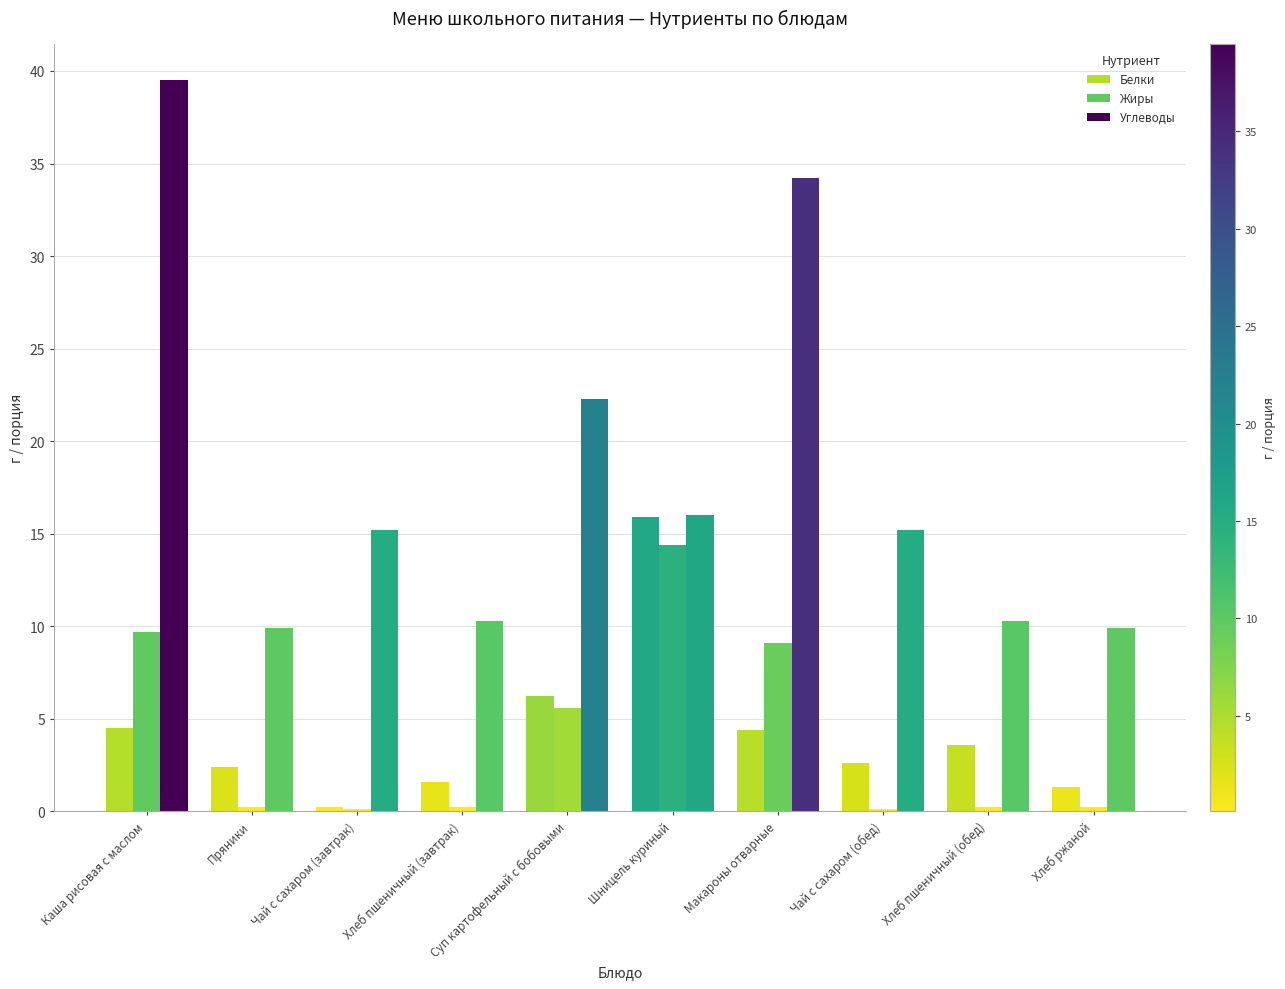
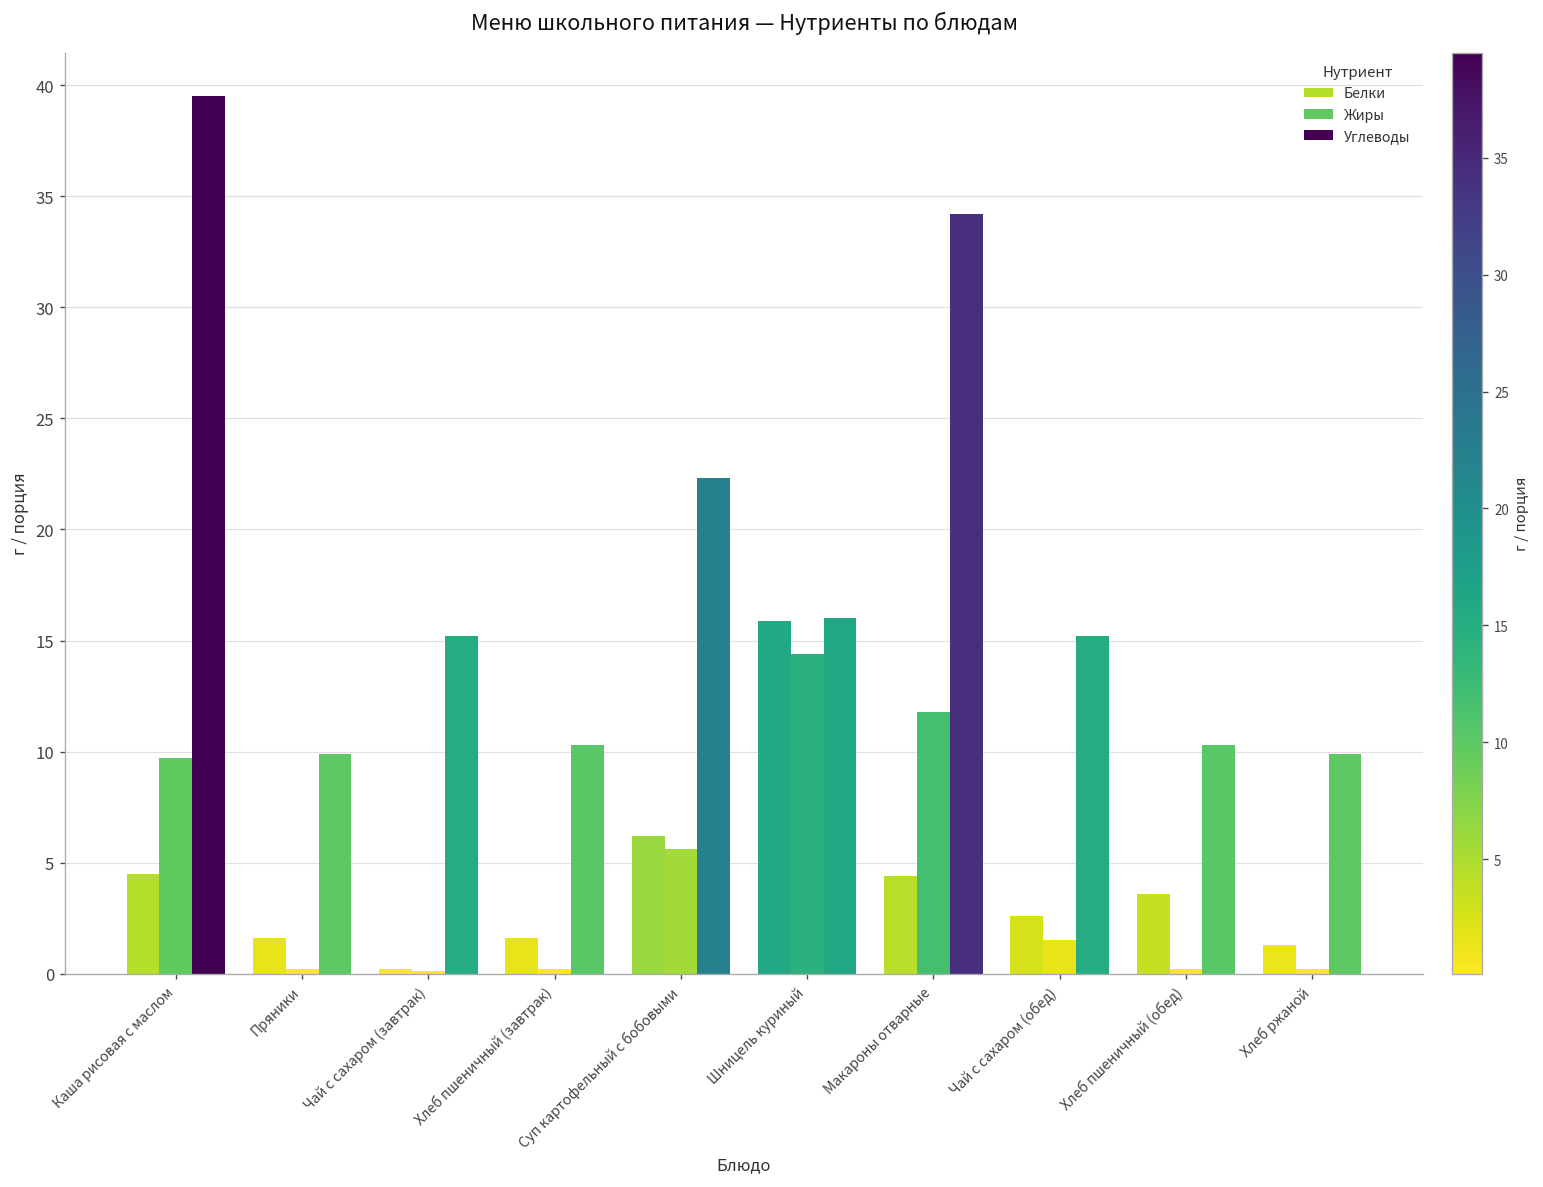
Белки, Пряники: 2.4 -> 1.6
Жиры, Макароны отварные: 9.1 -> 11.8
Жиры, Чай с сахаром (обед): 0.1 -> 1.5
